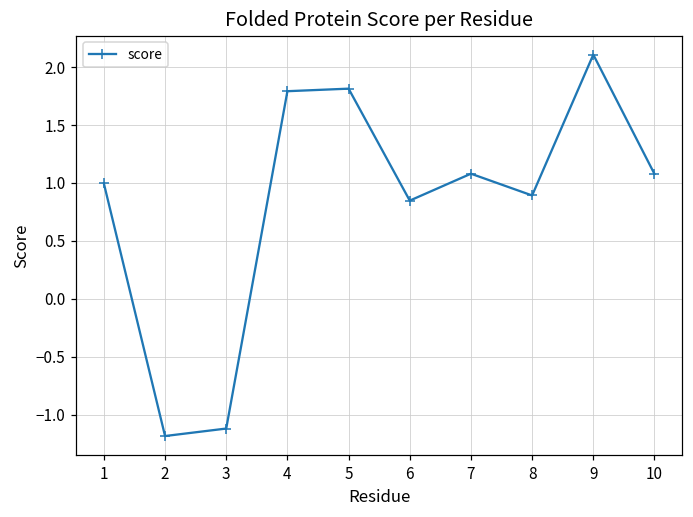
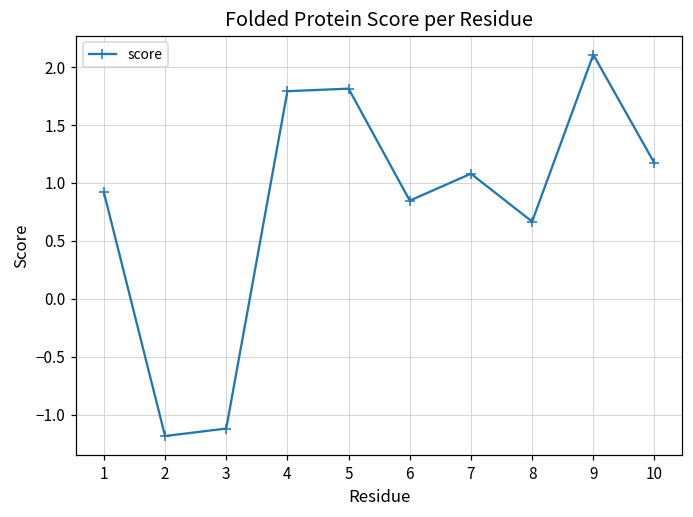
1: 1.00 -> 0.92
8: 0.89 -> 0.67
10: 1.08 -> 1.17
